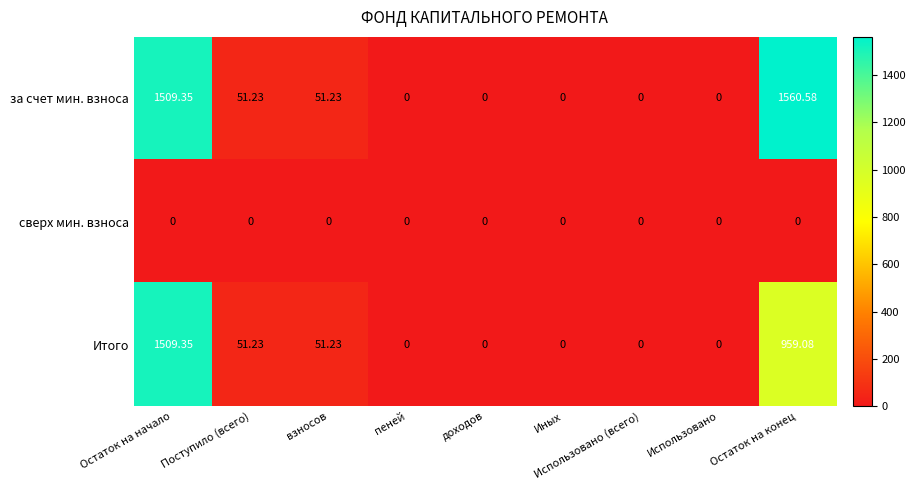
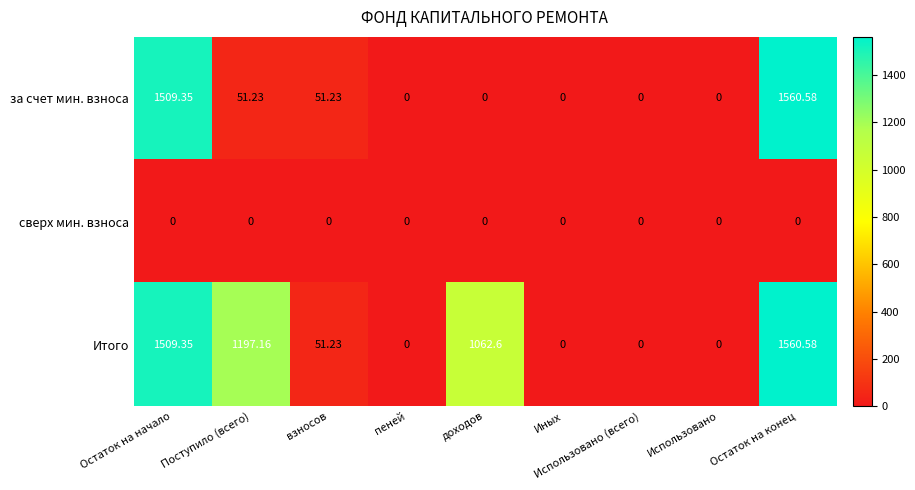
Итого, Поступило (всего): 51.23 -> 1197.16
Итого, доходов: 0 -> 1062.6
Итого, Остаток на конец: 959.08 -> 1560.58
